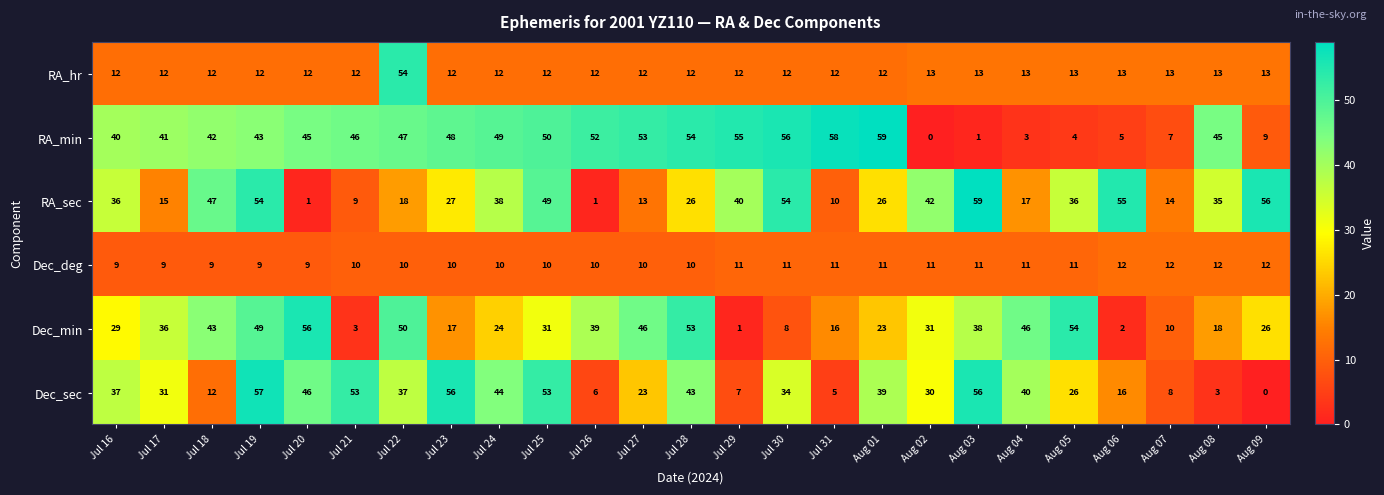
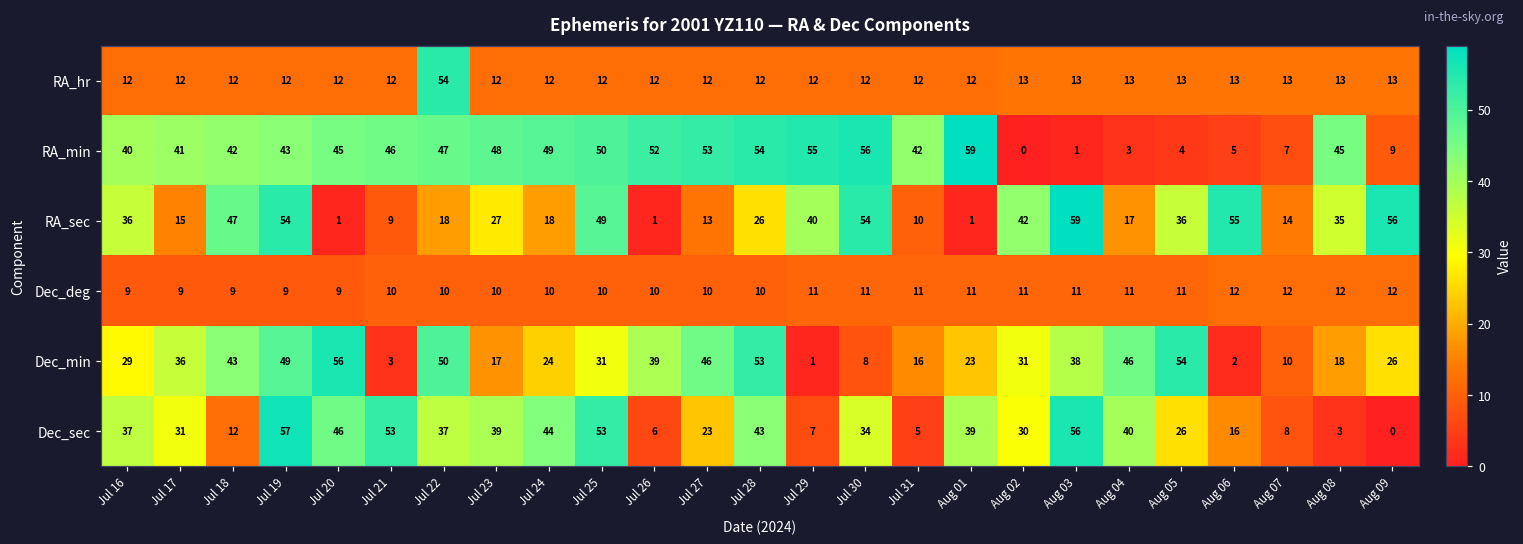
RA_min, Jul 31: 58 -> 42
RA_sec, Jul 24: 38 -> 18
RA_sec, Aug 01: 26 -> 1
Dec_sec, Jul 23: 56 -> 39
